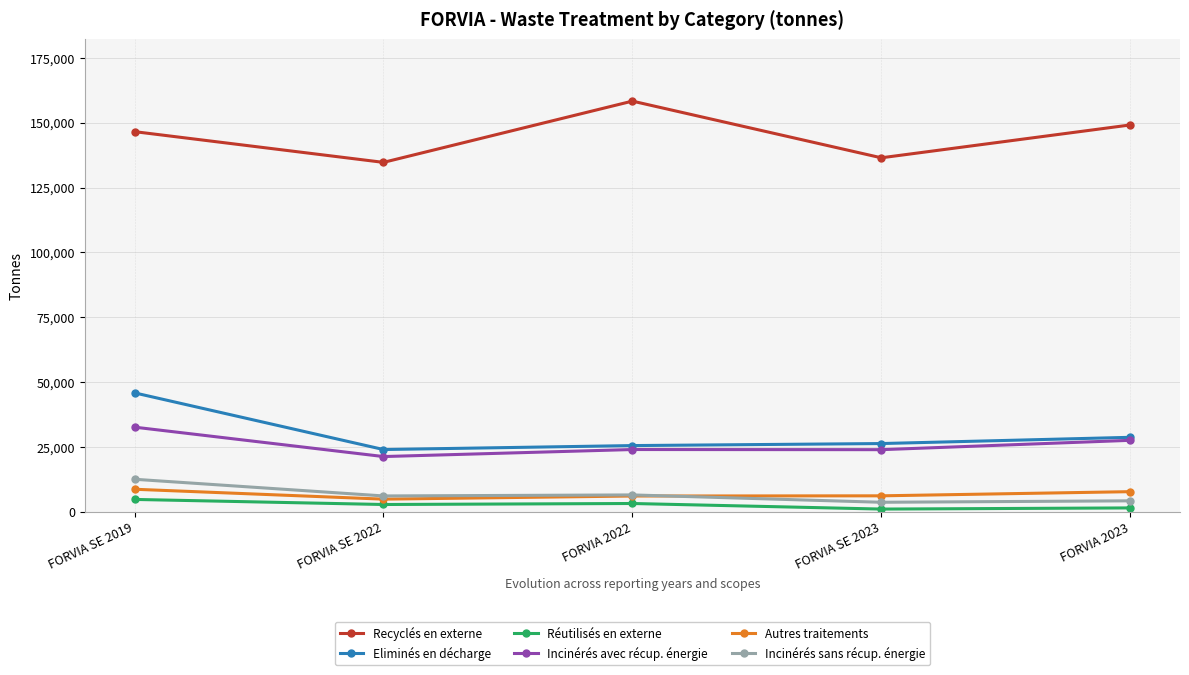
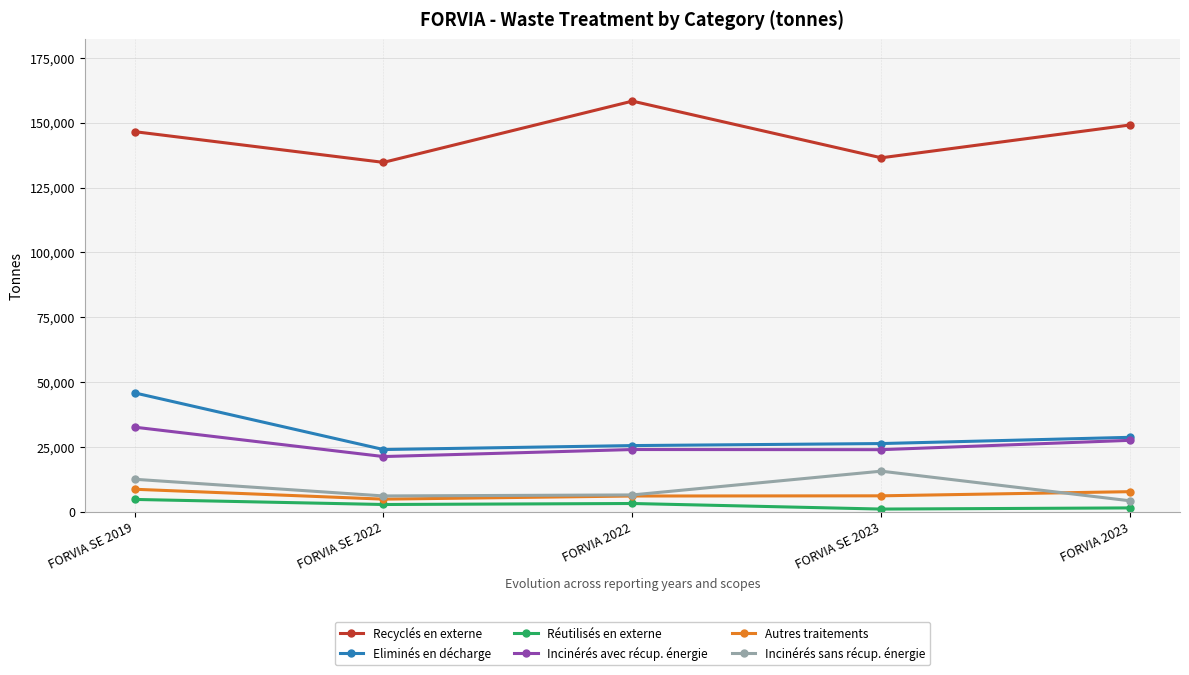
Incinérés sans récup. énergie, FORVIA SE 2023: 4,000 -> 16,000
